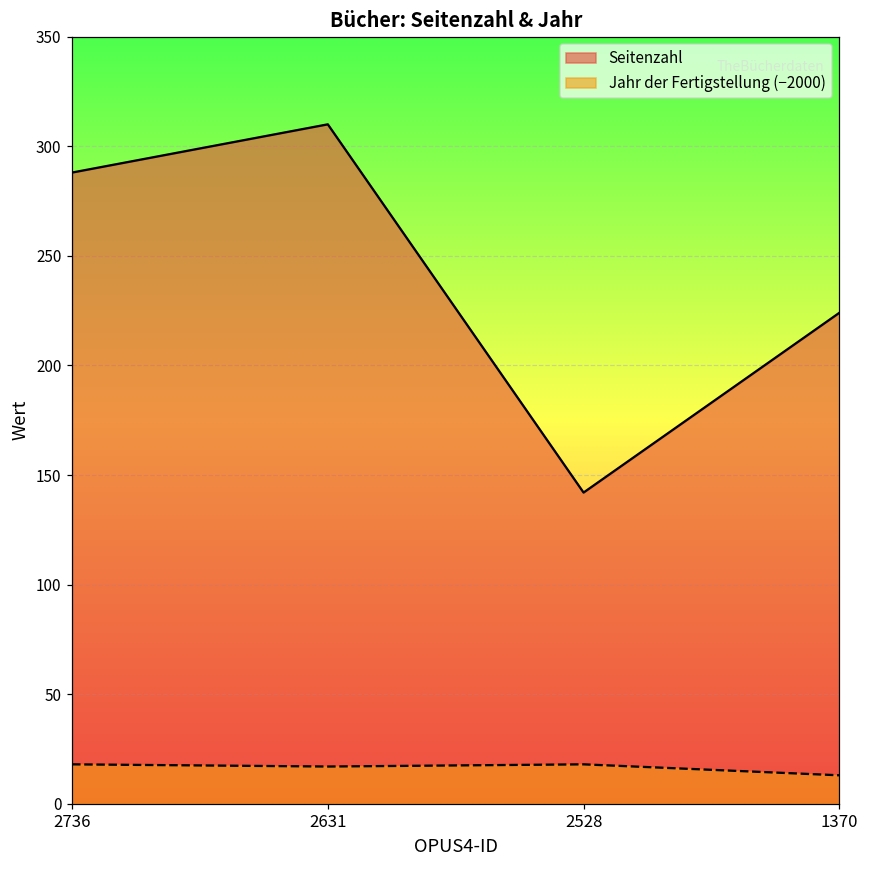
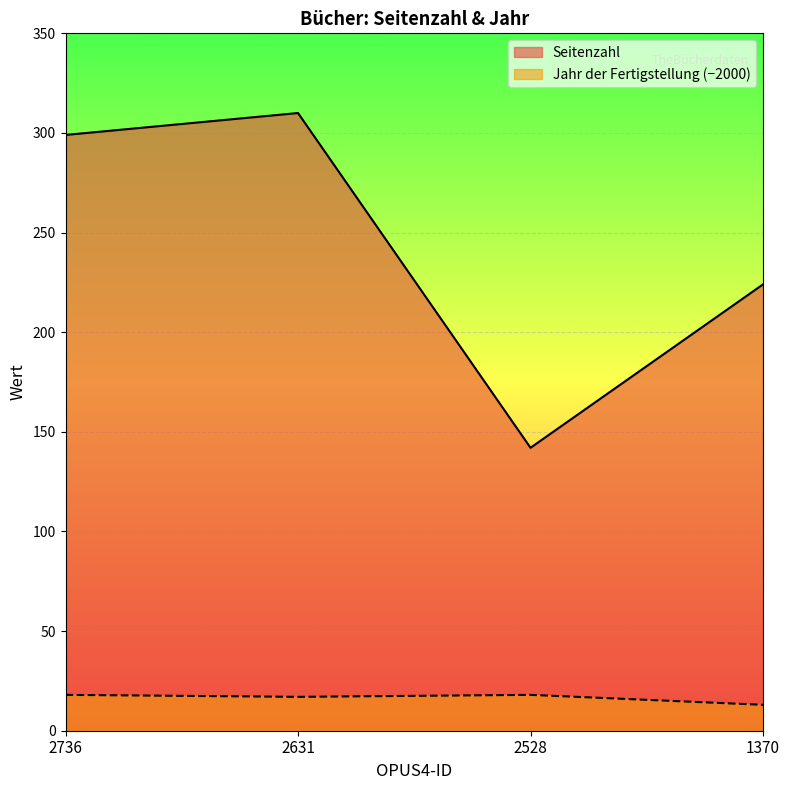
Seitenzahl, 2736: 288 -> 299
